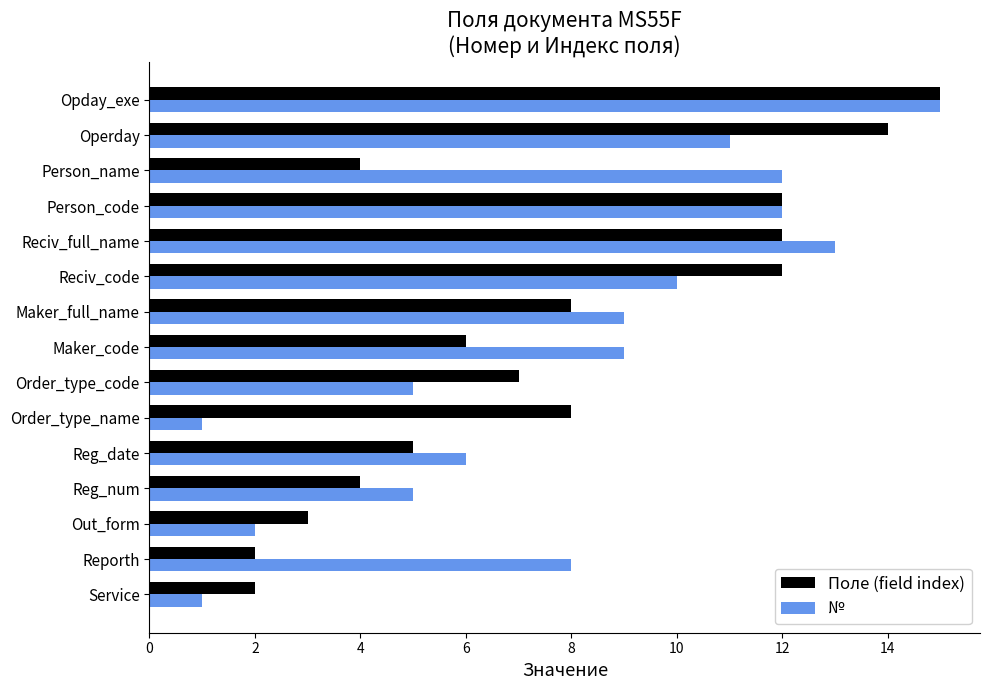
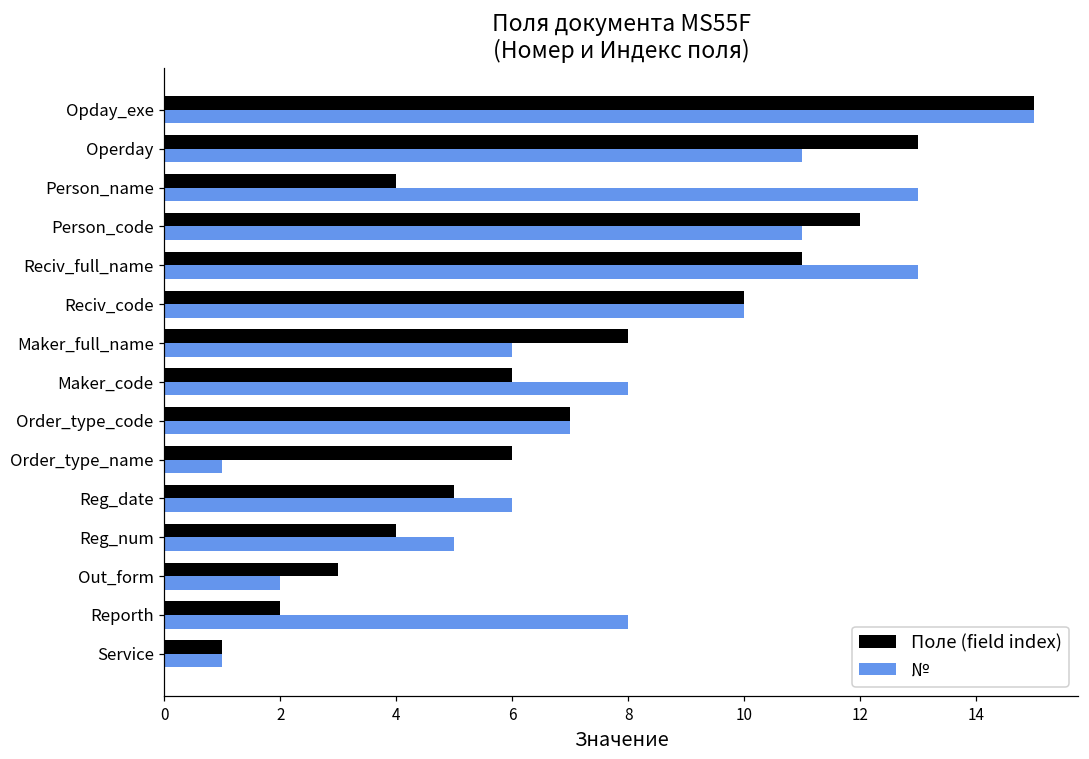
Поле (field index), Operday: 14 -> 13
№, Person_name: 12 -> 13
№, Person_code: 12 -> 11
Поле (field index), Reciv_full_name: 12 -> 11
Поле (field index), Reciv_code: 12 -> 10
№, Maker_full_name: 9 -> 6
№, Maker_code: 9 -> 8
№, Order_type_code: 5 -> 7
Поле (field index), Order_type_name: 8 -> 6
Поле (field index), Service: 2 -> 1
